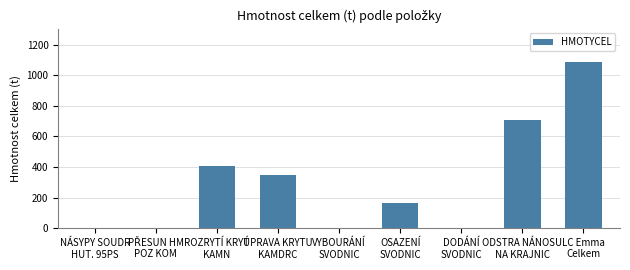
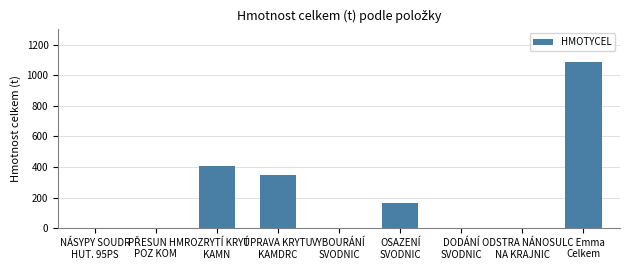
ODSTRA NÁNOSU NA KRAJNIC: 710 -> 0
